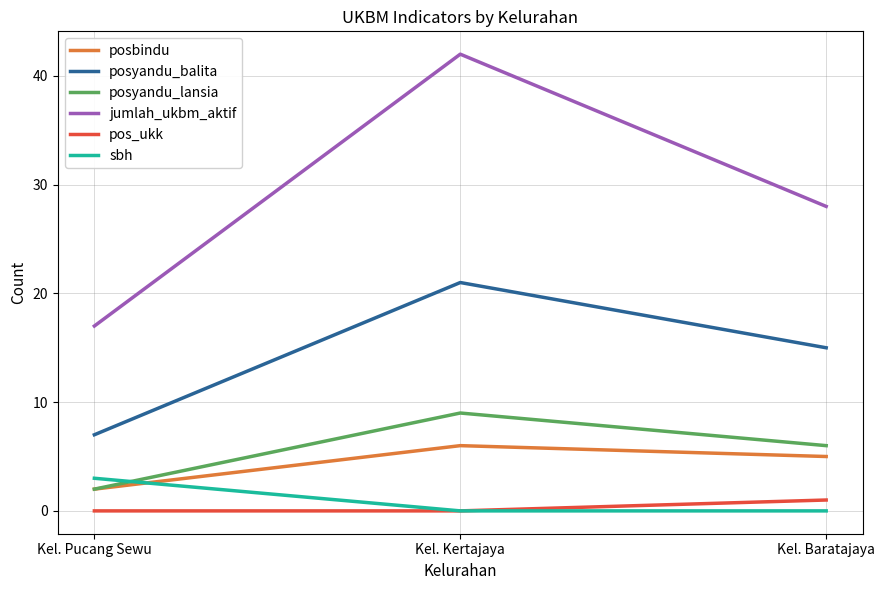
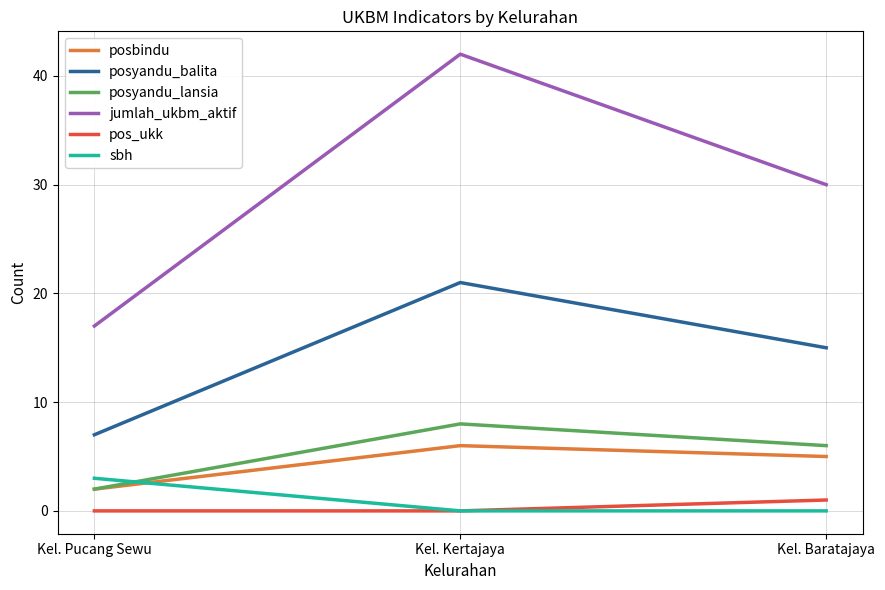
posyandu_lansia, Kel. Kertajaya: 9 -> 8
jumlah_ukbm_aktif, Kel. Baratajaya: 28 -> 30
